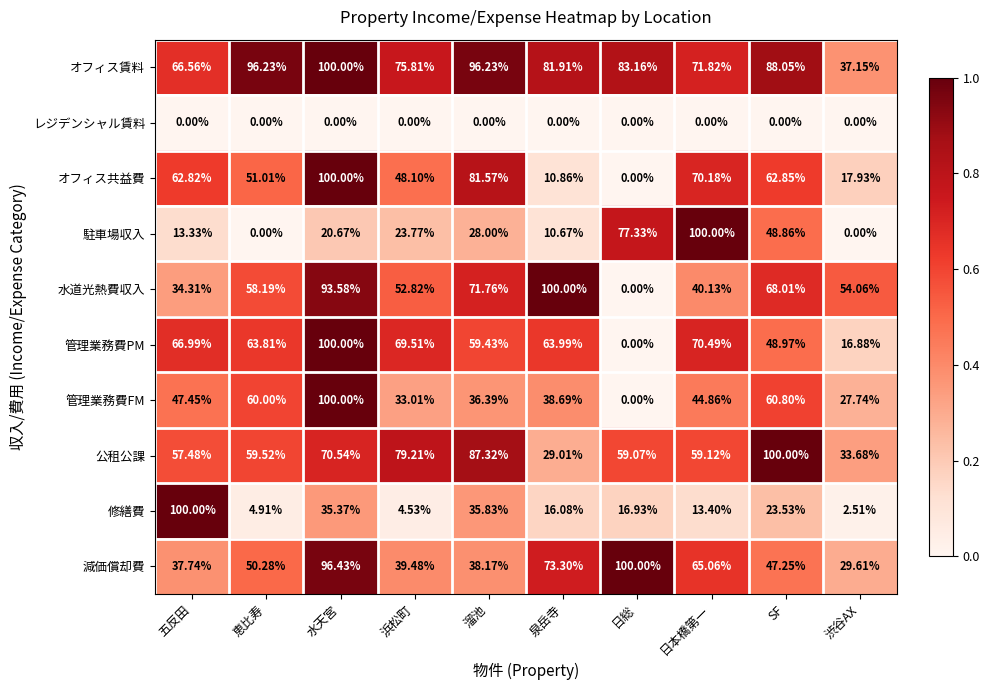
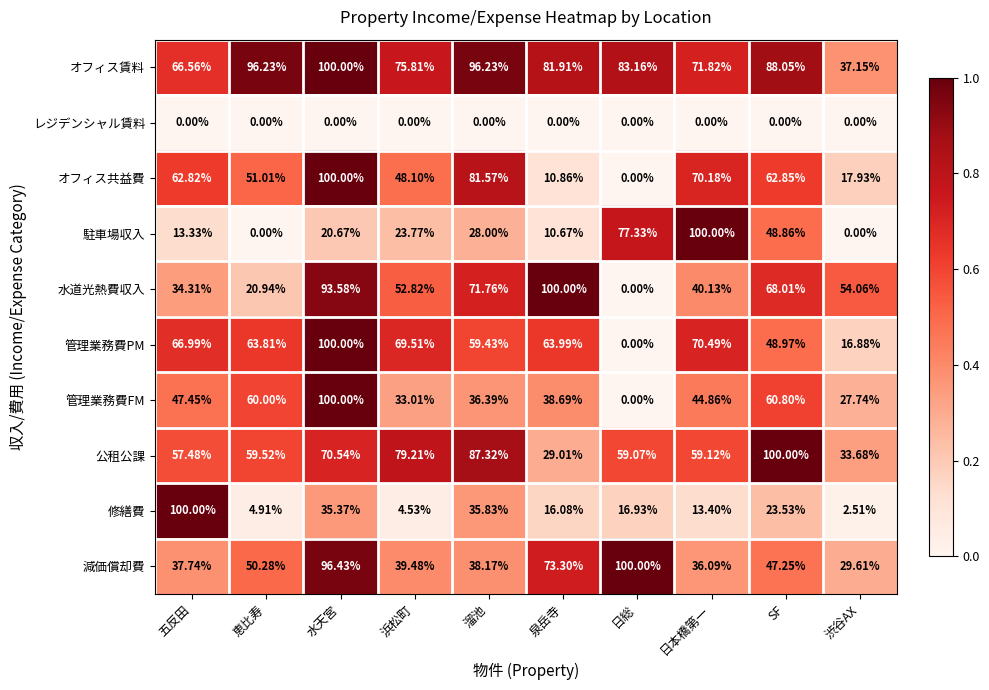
水道光熱費収入, 恵比寿: 58.19% -> 20.94%
減価償却費, 日本橋第一: 65.06% -> 36.09%
